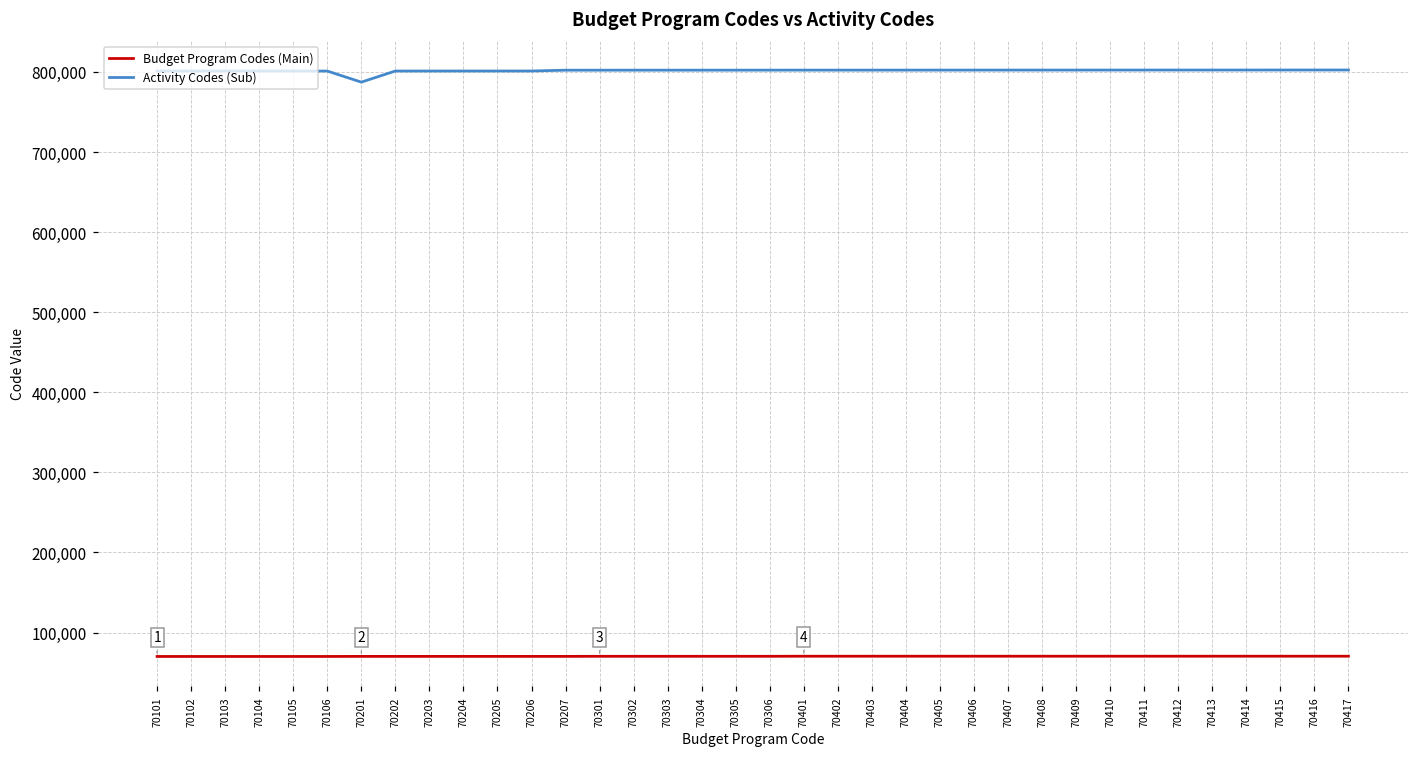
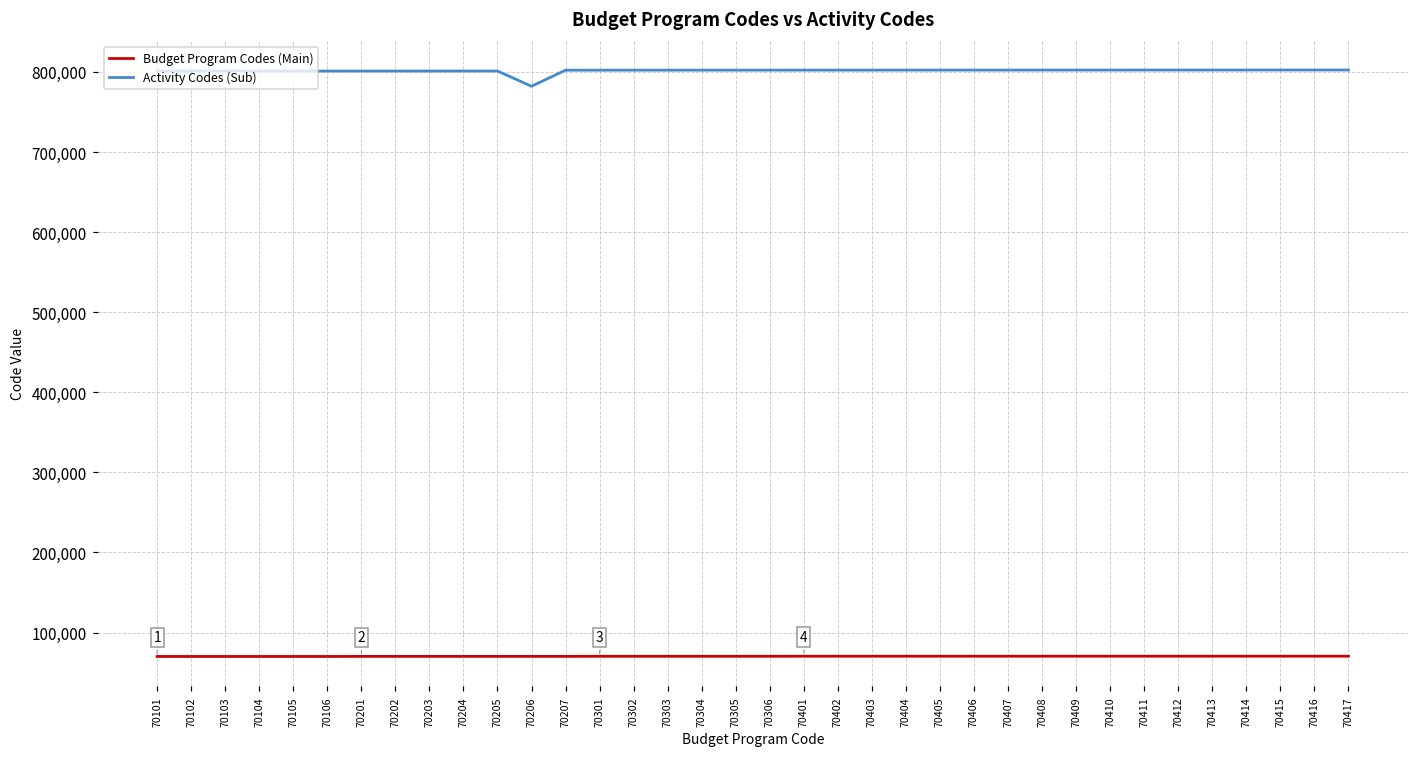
Activity Codes (Sub), 70201: 790,000 -> 800,000
Activity Codes (Sub), 70206: 800,000 -> 780,000
